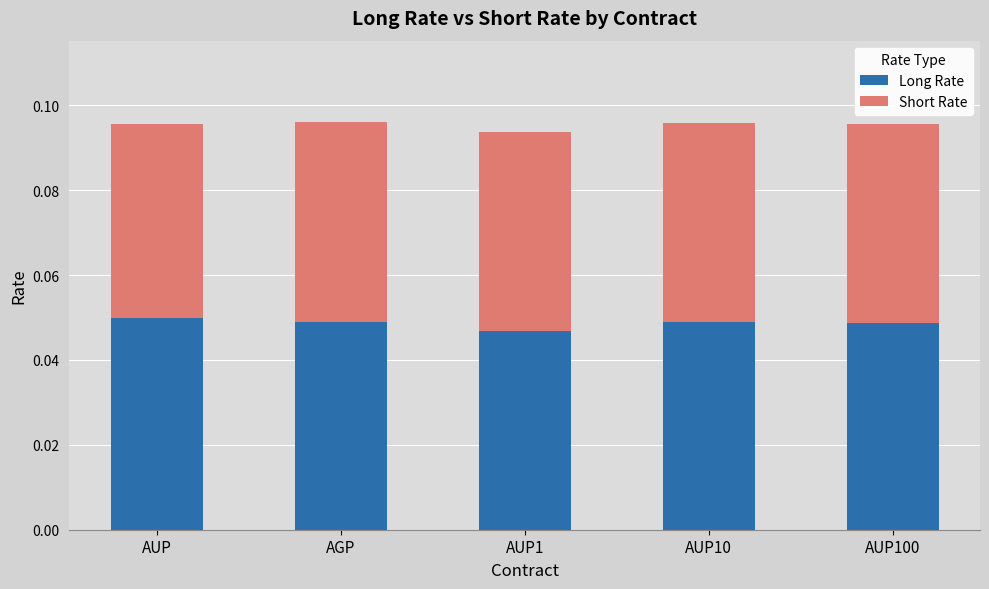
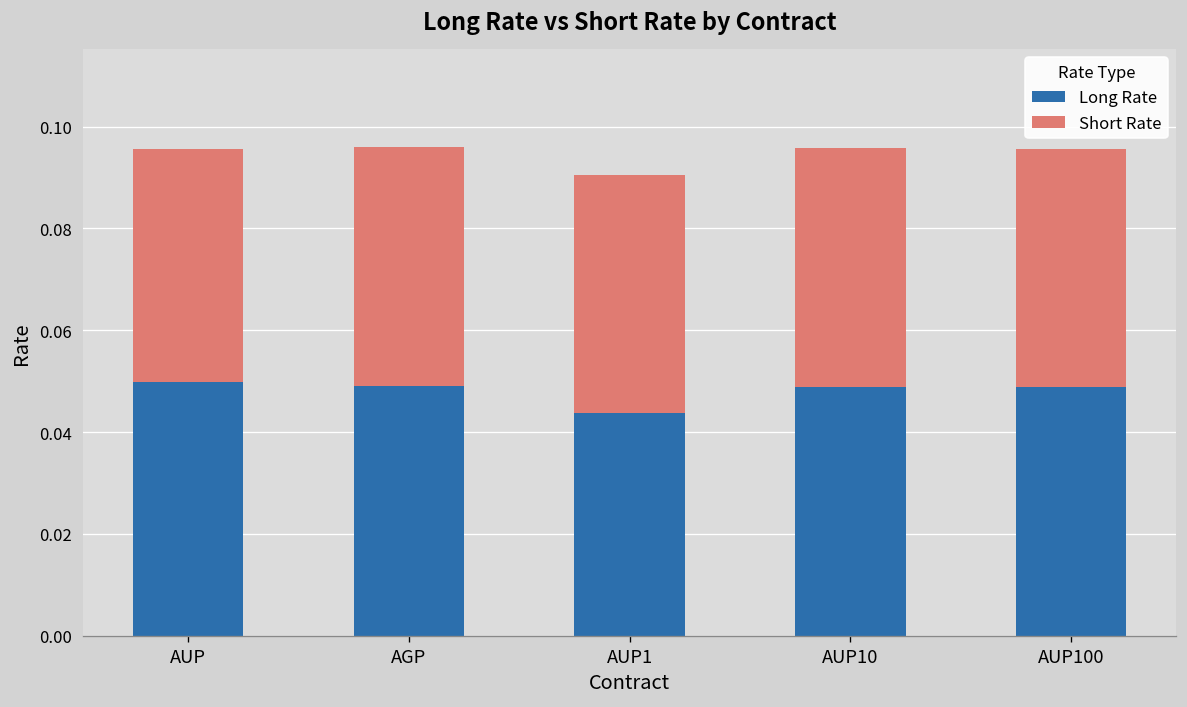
Long Rate, AUP1: 0.047 -> 0.044
